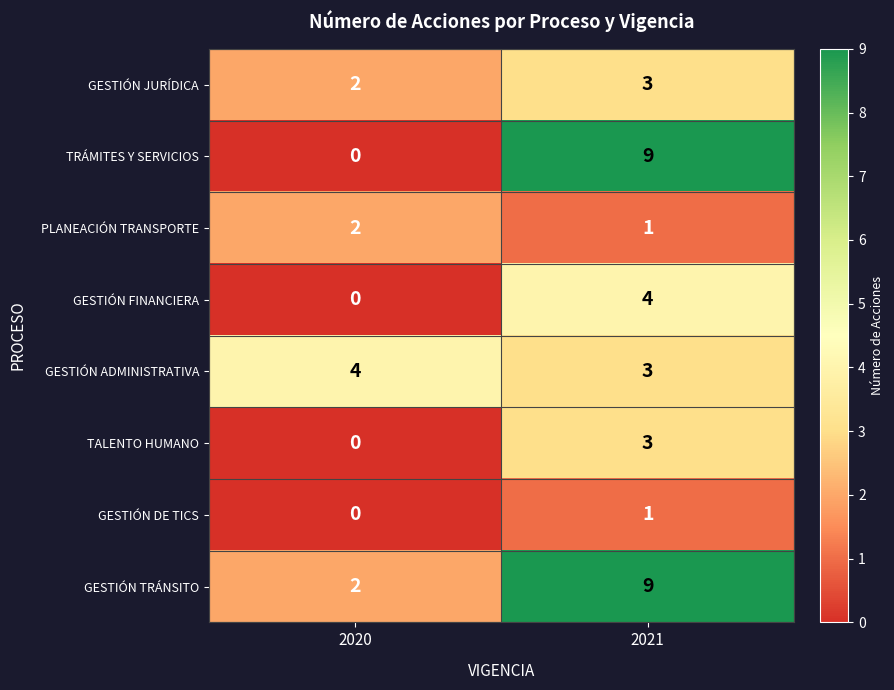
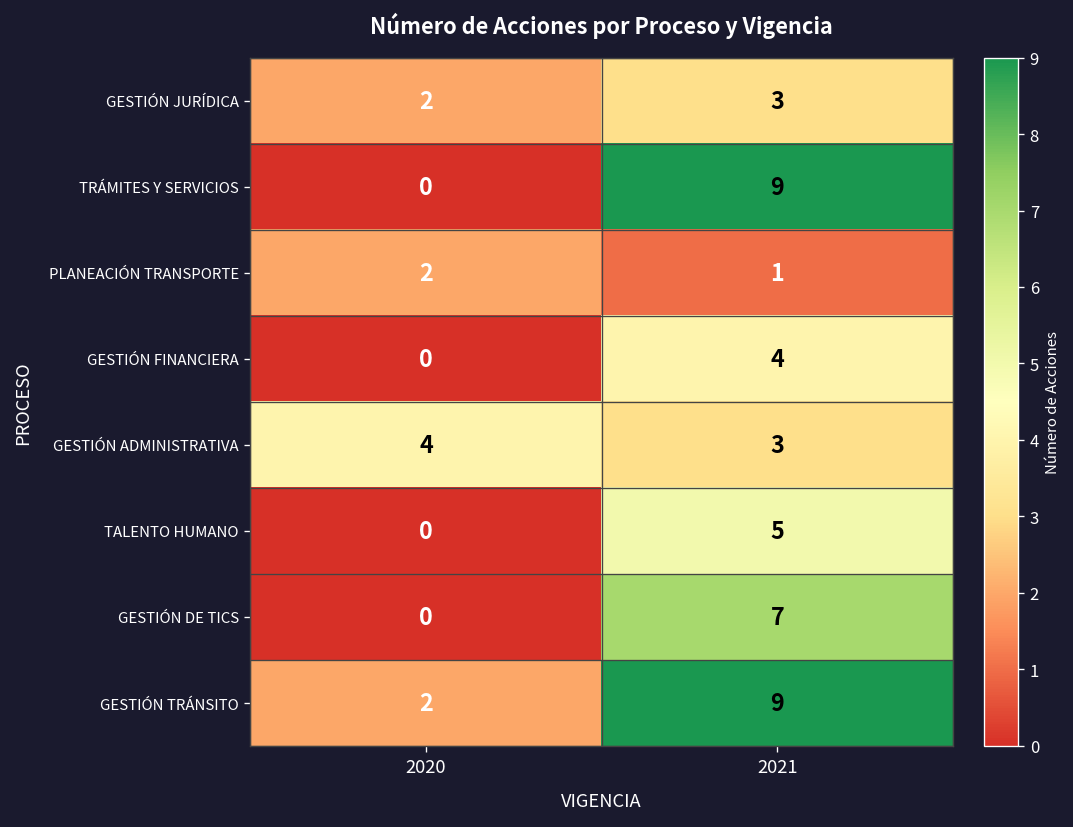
TALENTO HUMANO, 2021: 3 -> 5
GESTIÓN DE TICS, 2021: 1 -> 7
